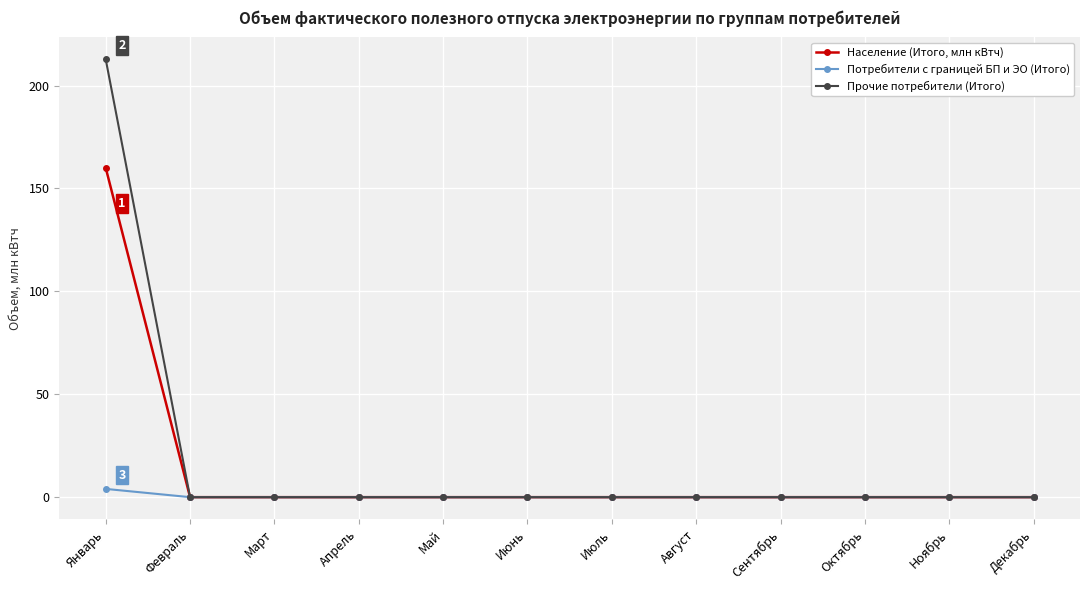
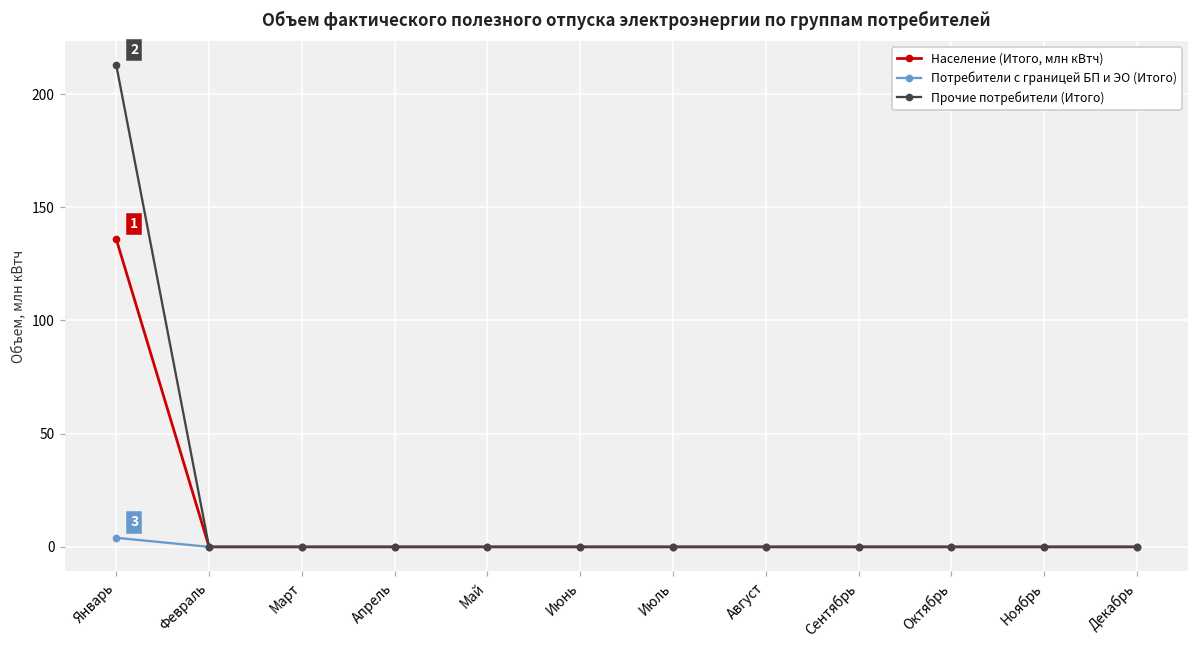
Население (Итого, млн кВтч), Январь: 160 -> 136
